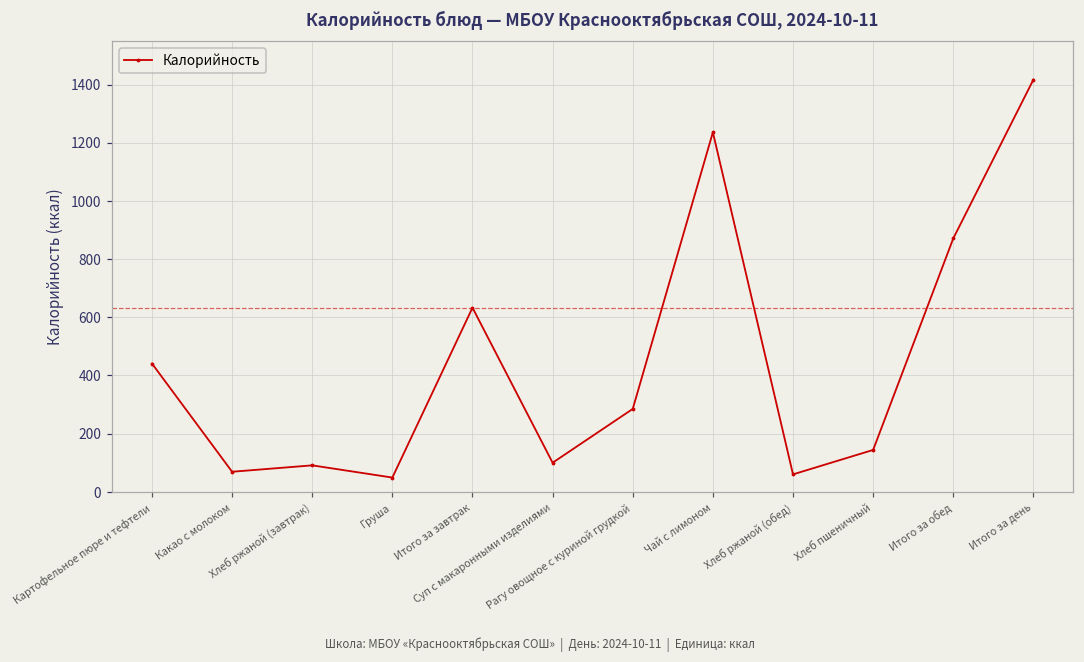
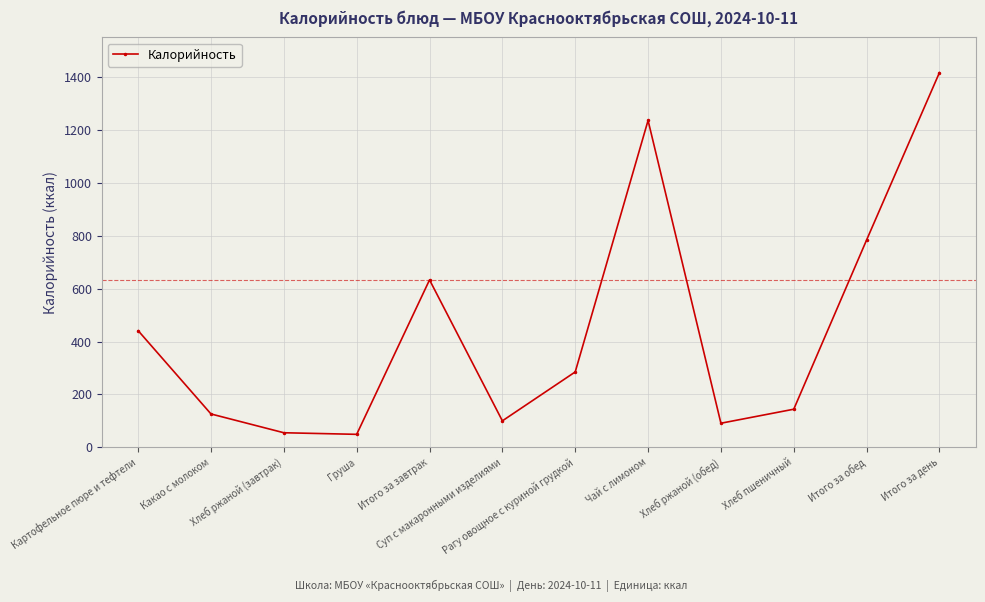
Какао с молоком: 70 -> 130
Хлеб ржаной (завтрак): 90 -> 60
Хлеб ржаной (обед): 60 -> 90
Итого за обед: 870 -> 780
